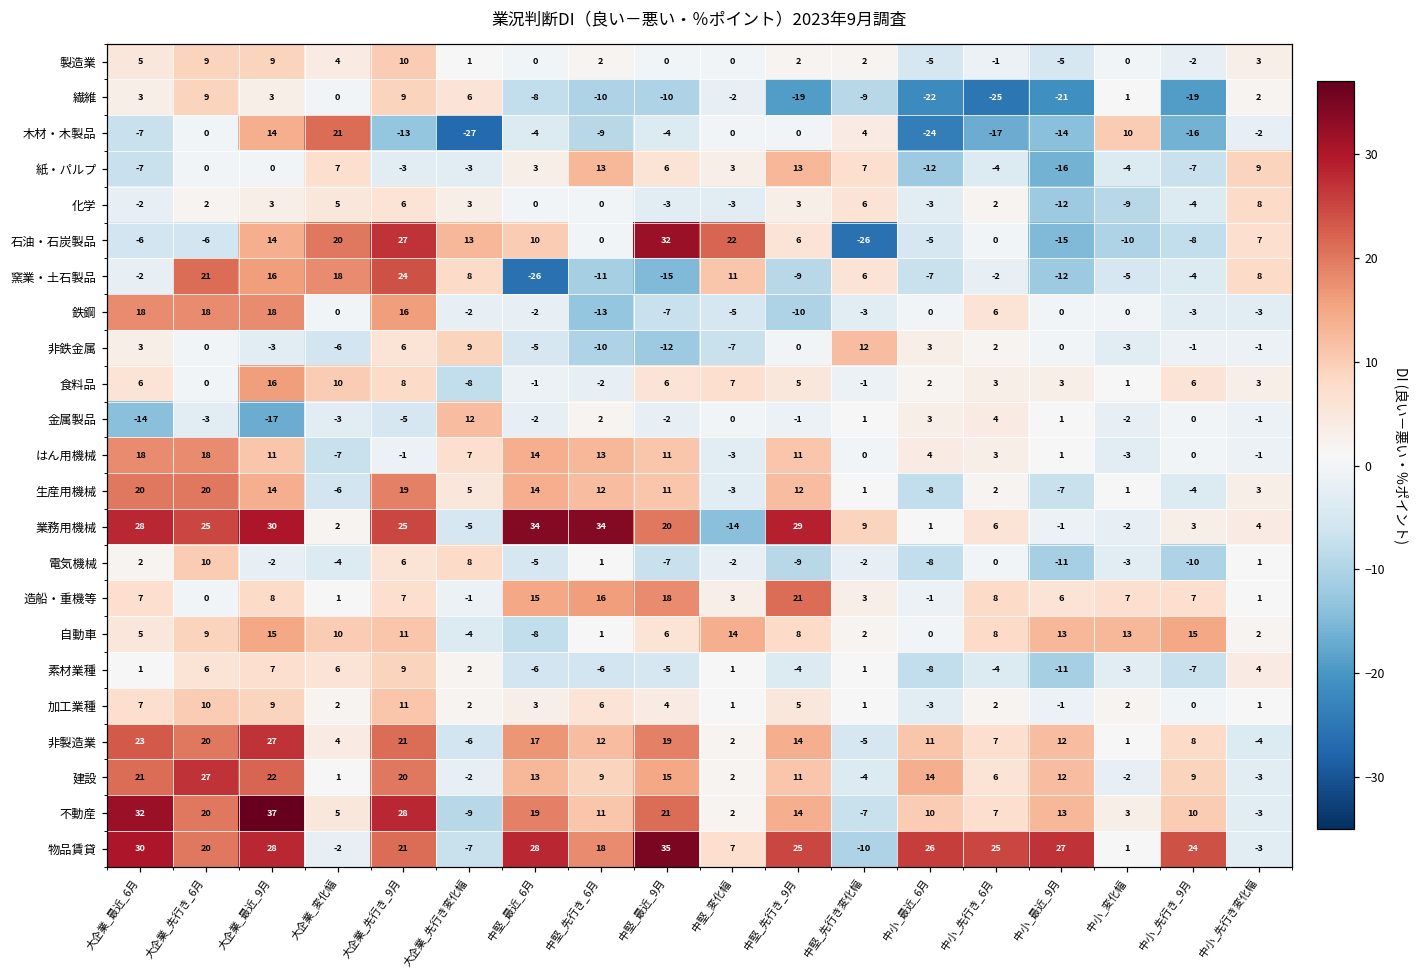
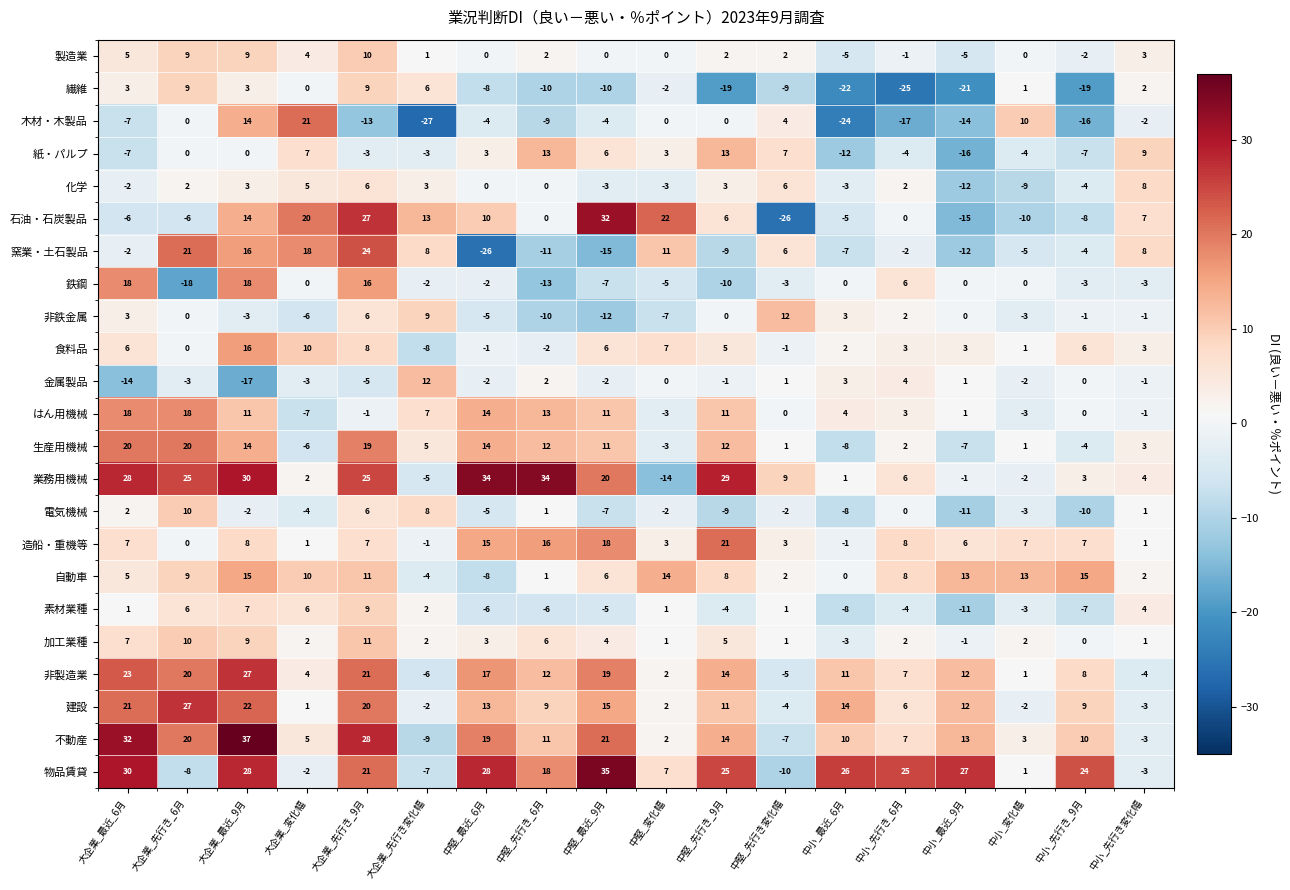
鉄鋼, 大企業_先行き_6月: 18 -> -18
物品賃貸, 大企業_先行き_6月: 20 -> -8
